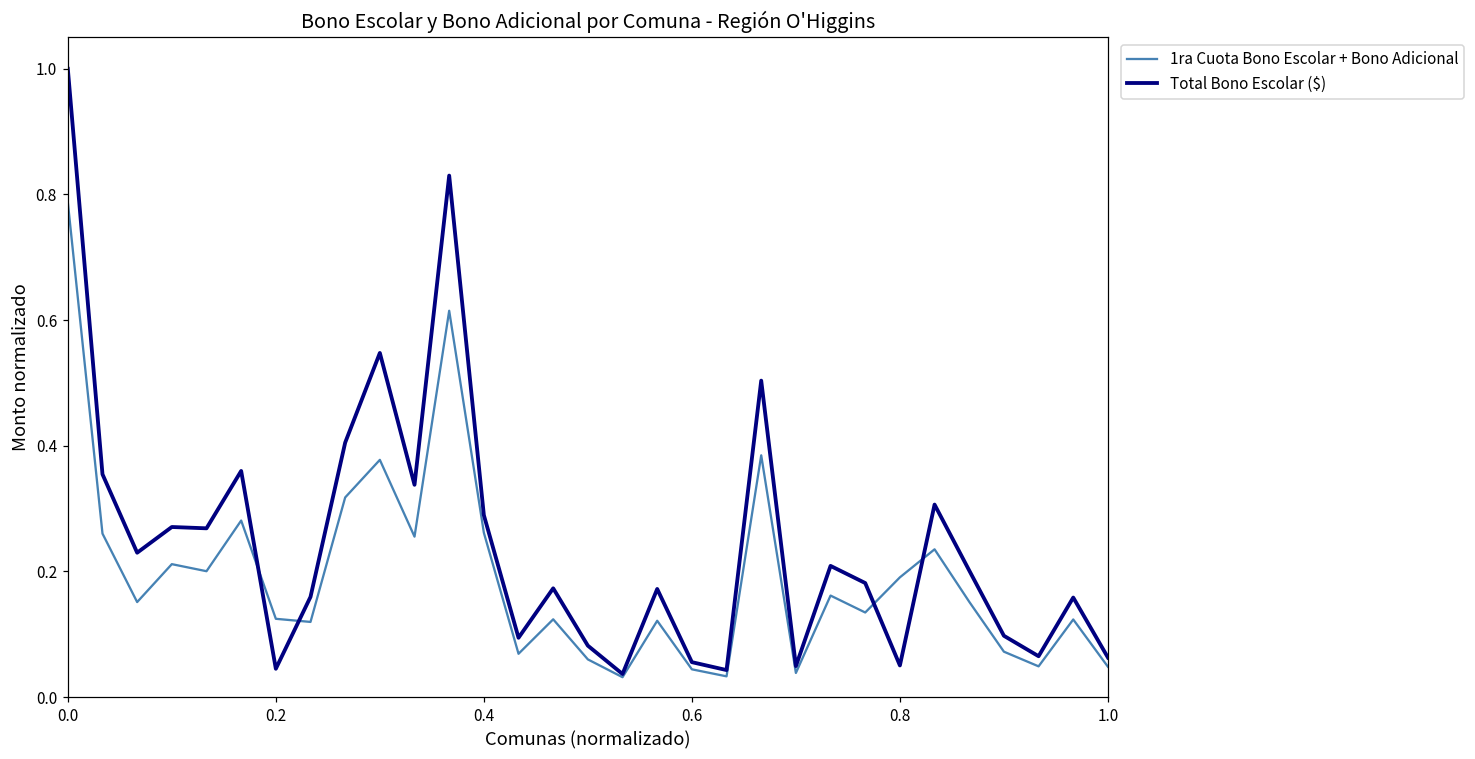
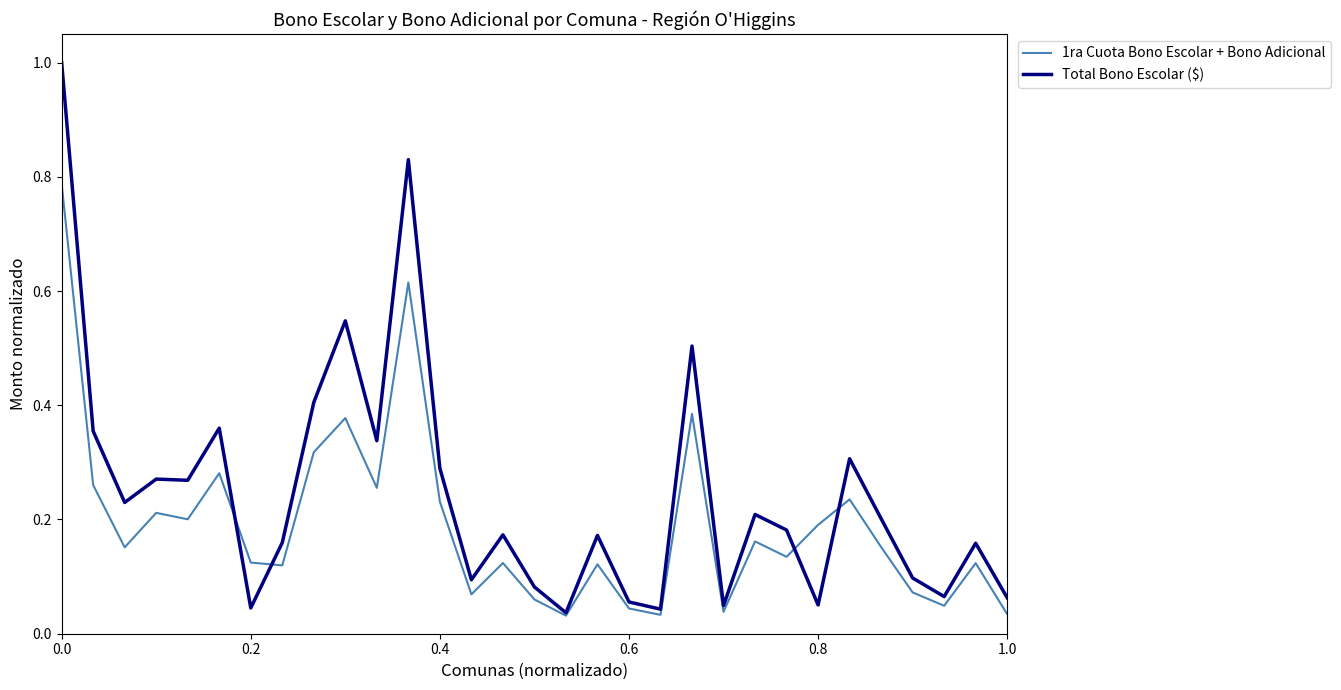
1ra Cuota Bono Escolar + Bono Adicional, 0.4: 0.26 -> 0.23
1ra Cuota Bono Escolar + Bono Adicional, 1.0: 0.05 -> 0.03
